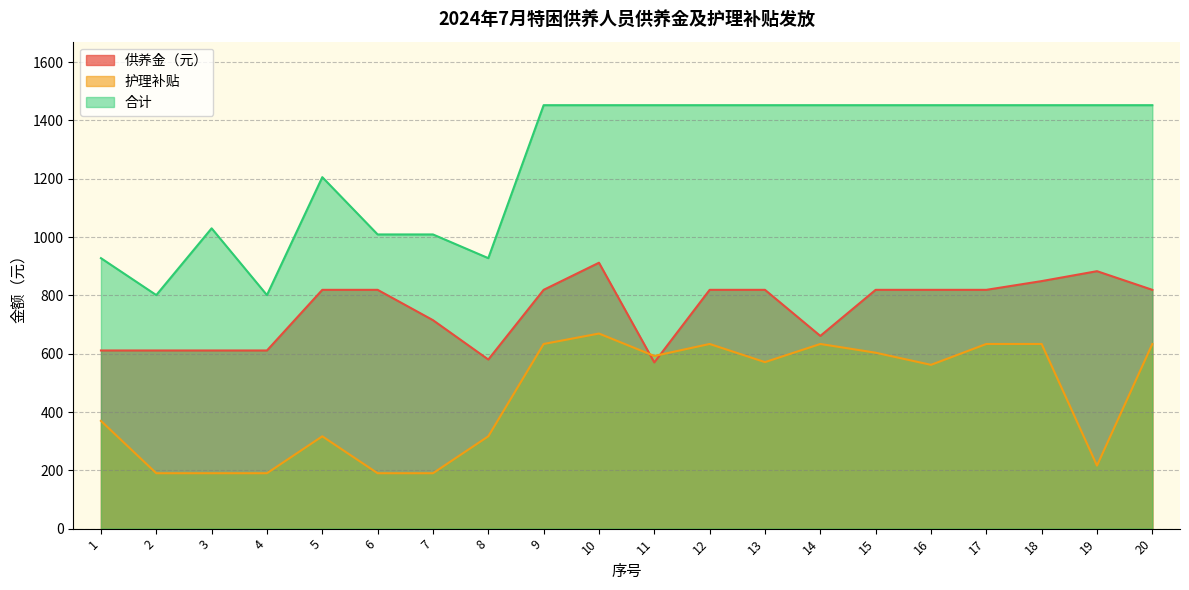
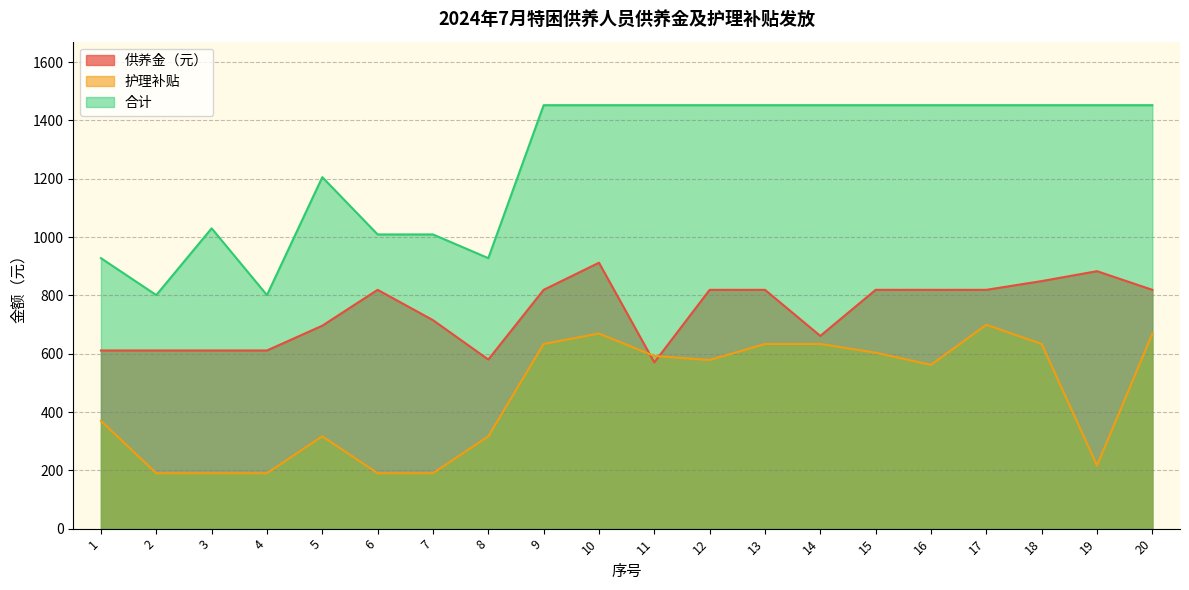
供养金（元）, 5: 820 -> 700
护理补贴, 12: 630 -> 580
护理补贴, 13: 570 -> 630
护理补贴, 17: 630 -> 700
护理补贴, 20: 630 -> 670
